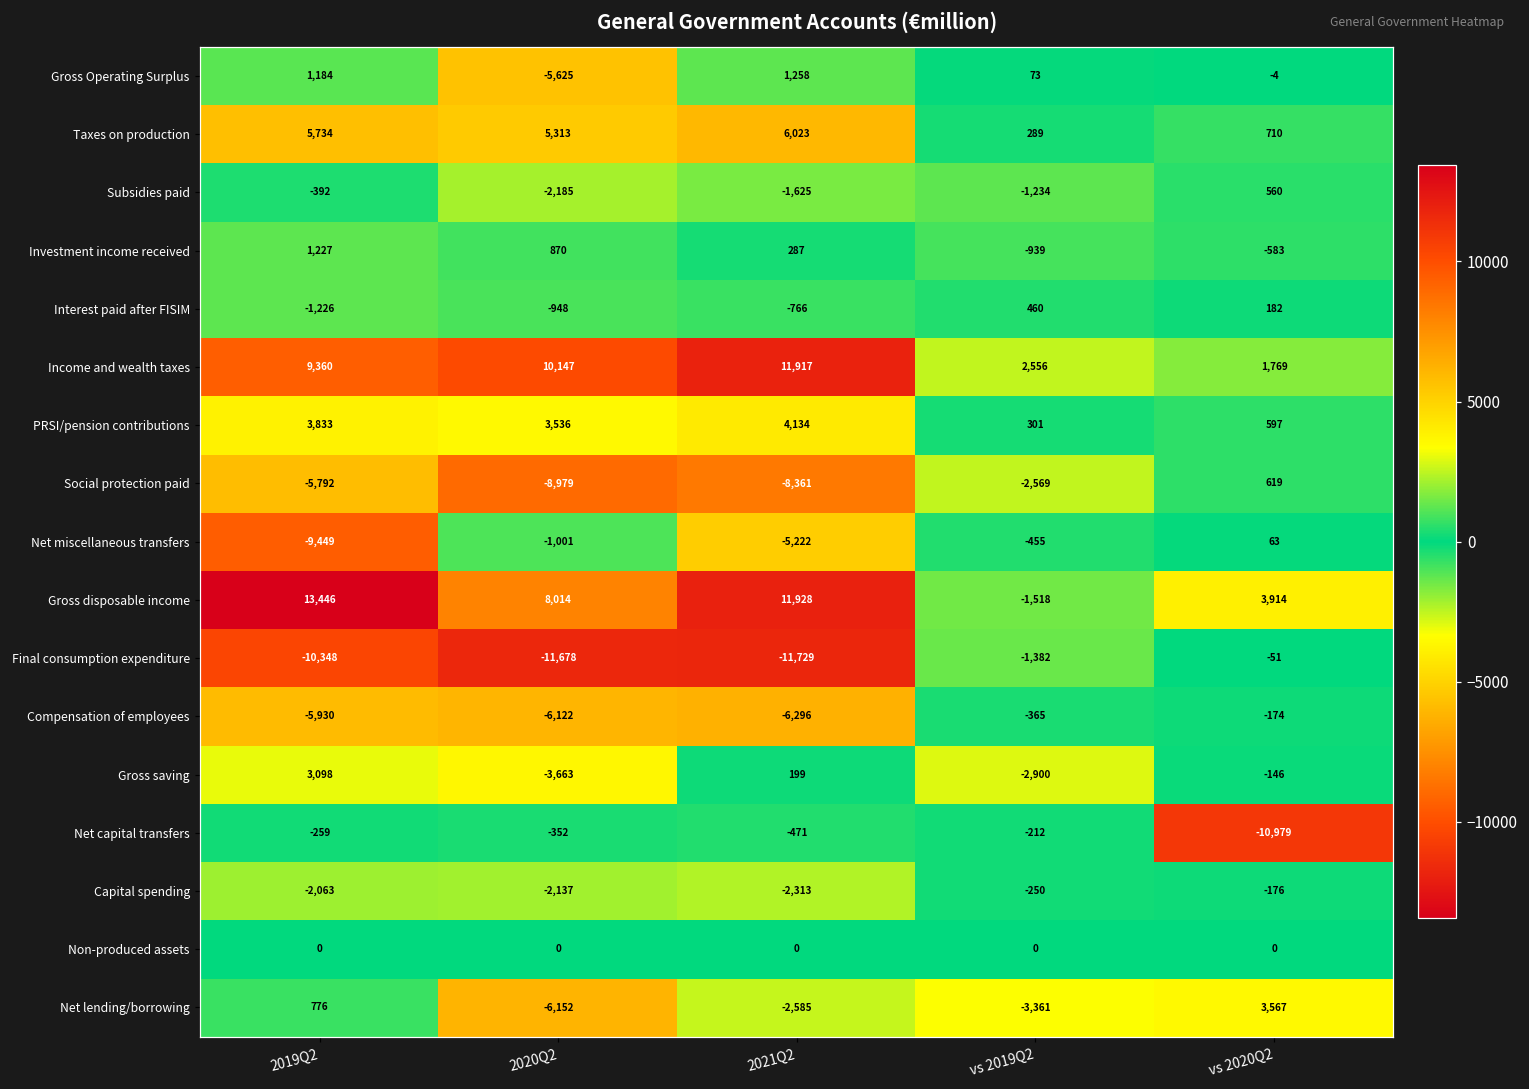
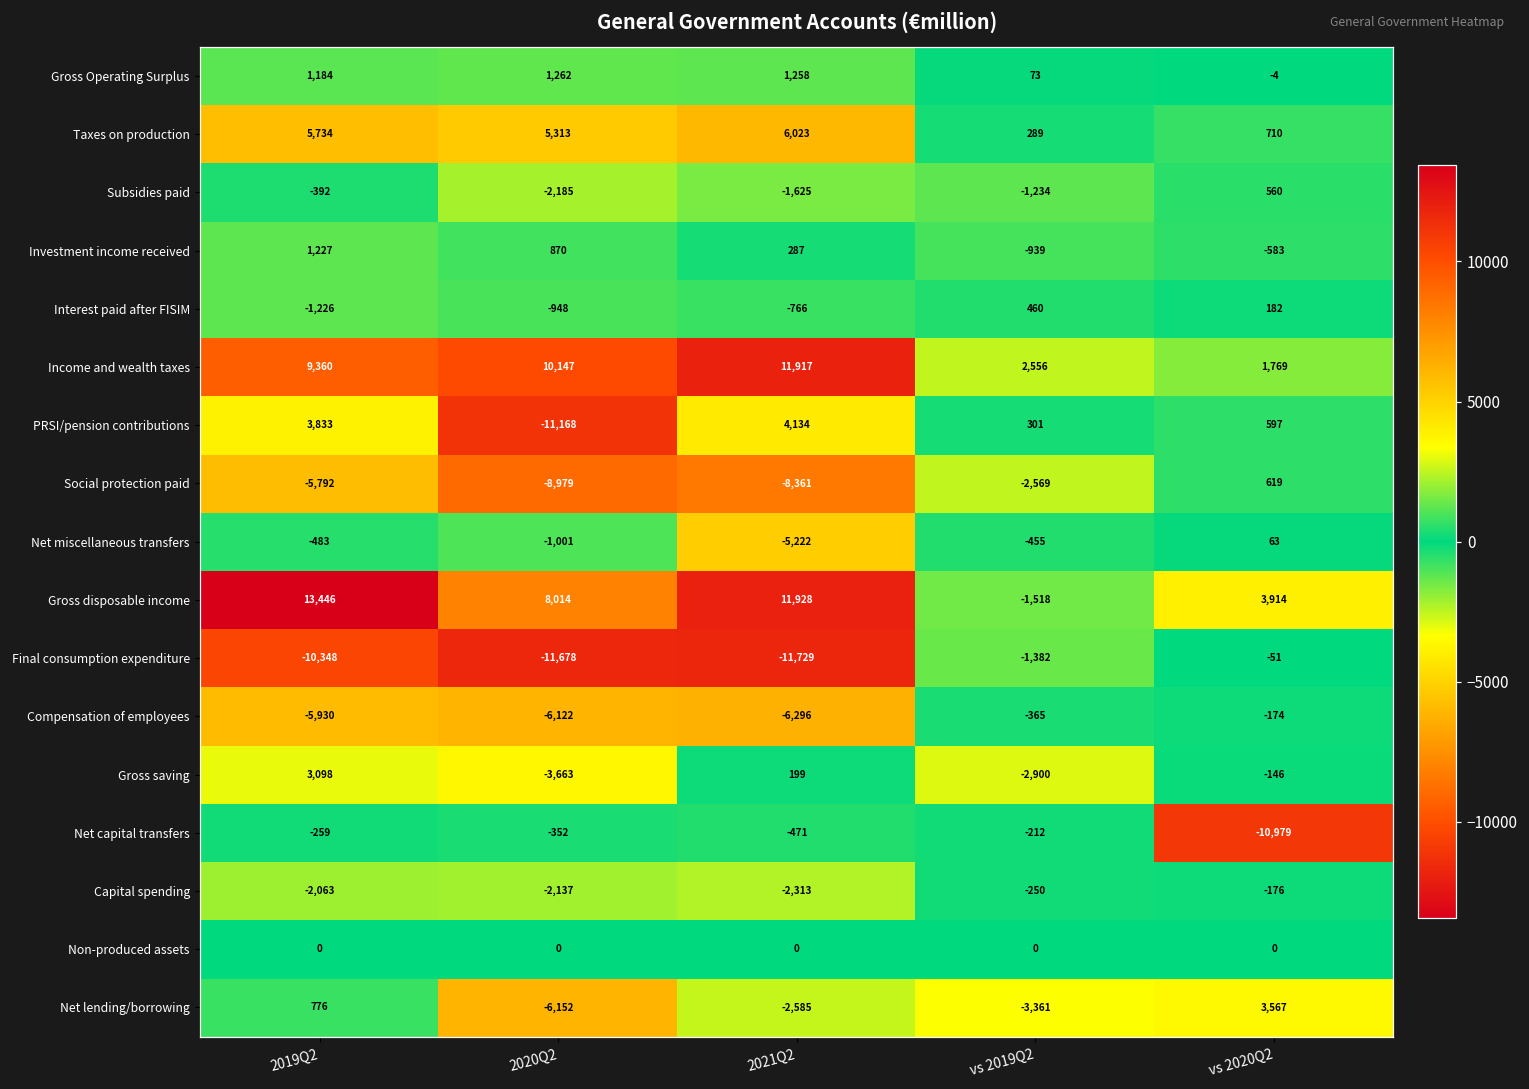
Gross Operating Surplus, 2020Q2: -5,625 -> 1,262
PRSI/pension contributions, 2020Q2: 3,536 -> -11,168
Net miscellaneous transfers, 2019Q2: -9,449 -> -483
